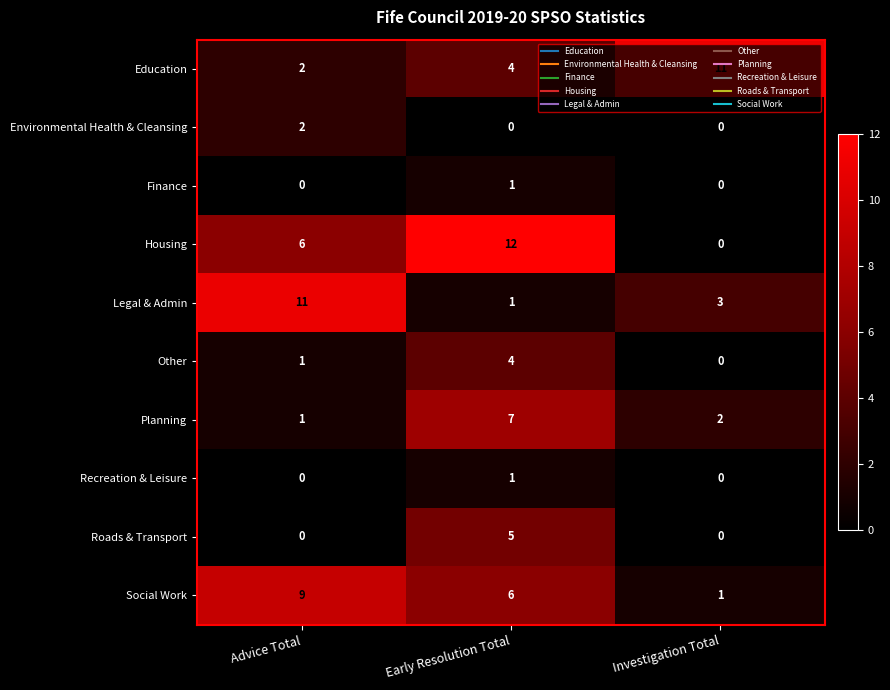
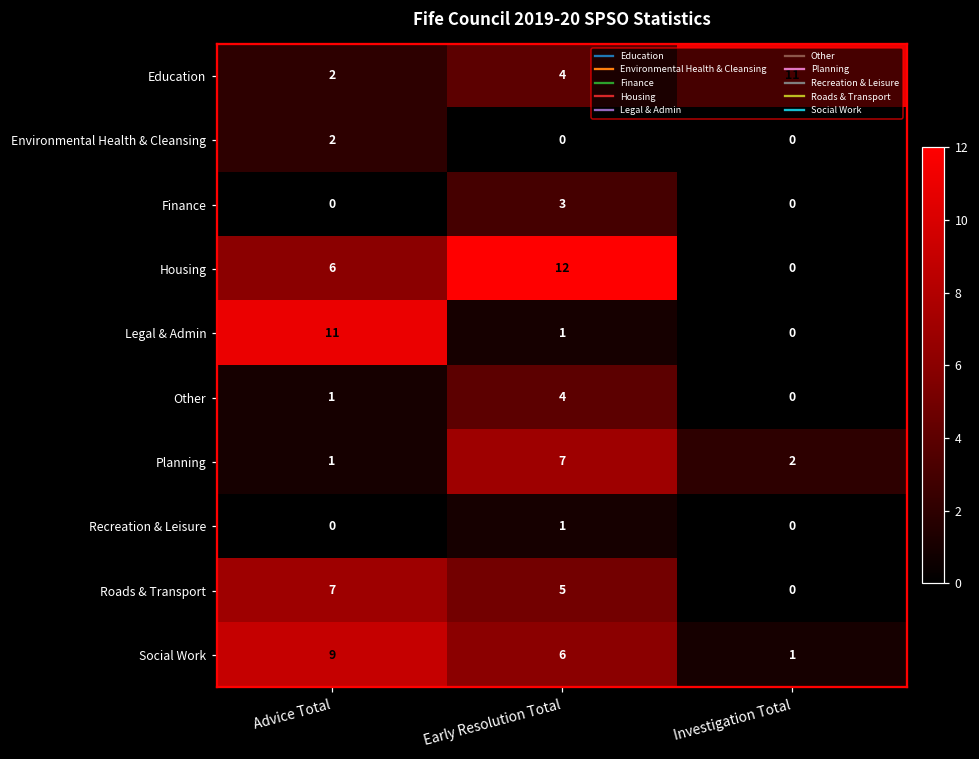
Finance, Early Resolution Total: 1 -> 3
Legal & Admin, Investigation Total: 3 -> 0
Roads & Transport, Advice Total: 0 -> 7
